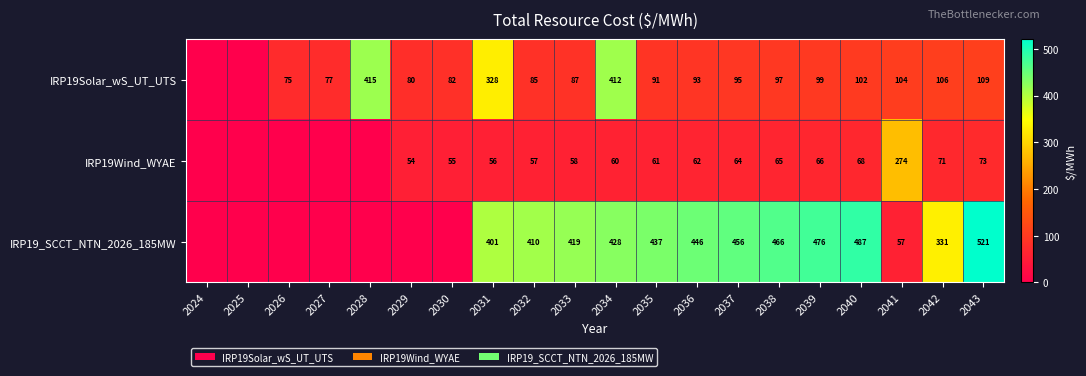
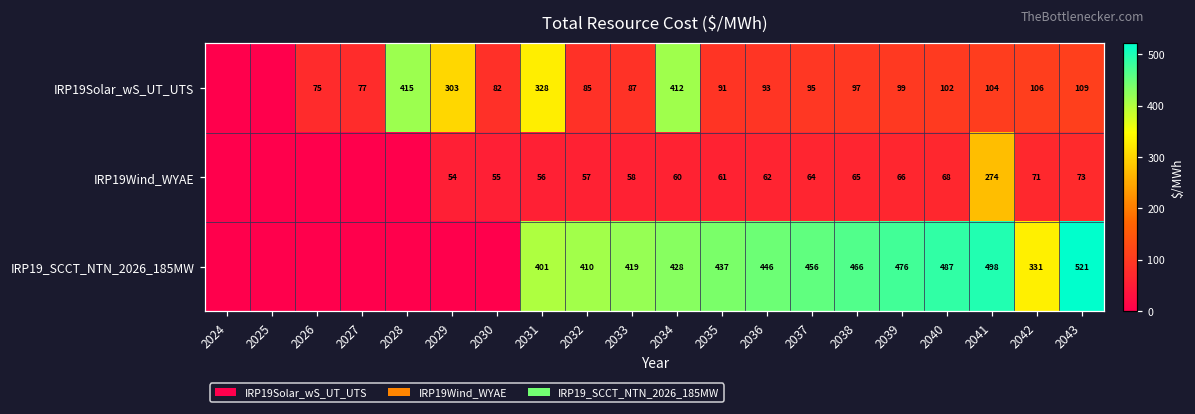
IRP19Solar_wS_UT_UTS, 2029: 80 -> 303
IRP19_SCCT_NTN_2026_185MW, 2041: 57 -> 498
